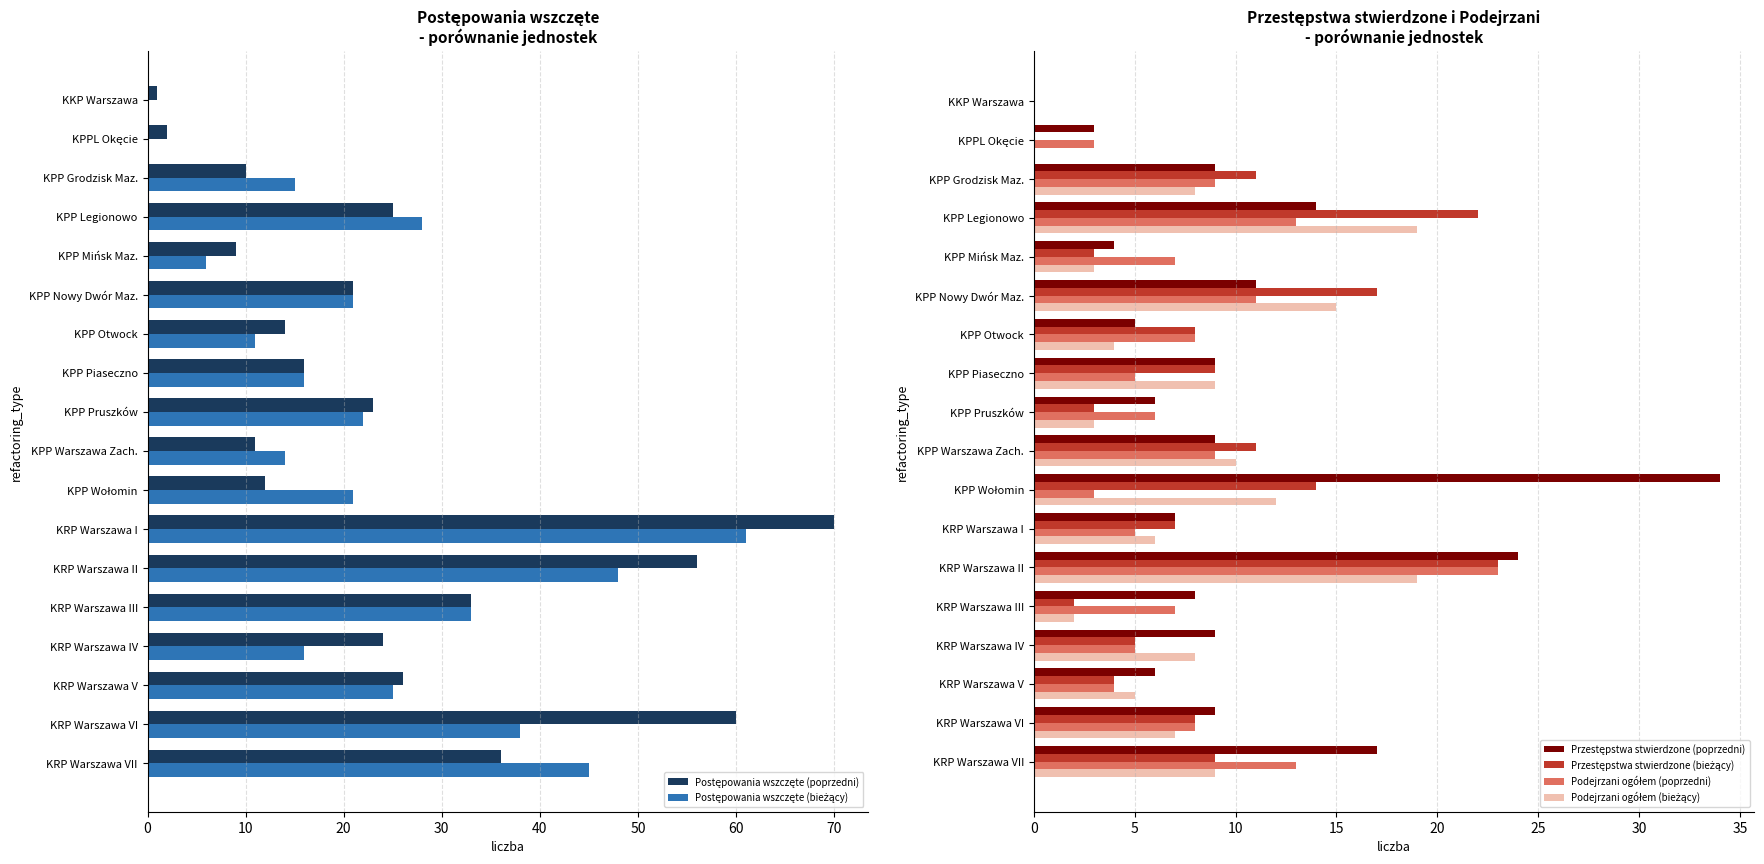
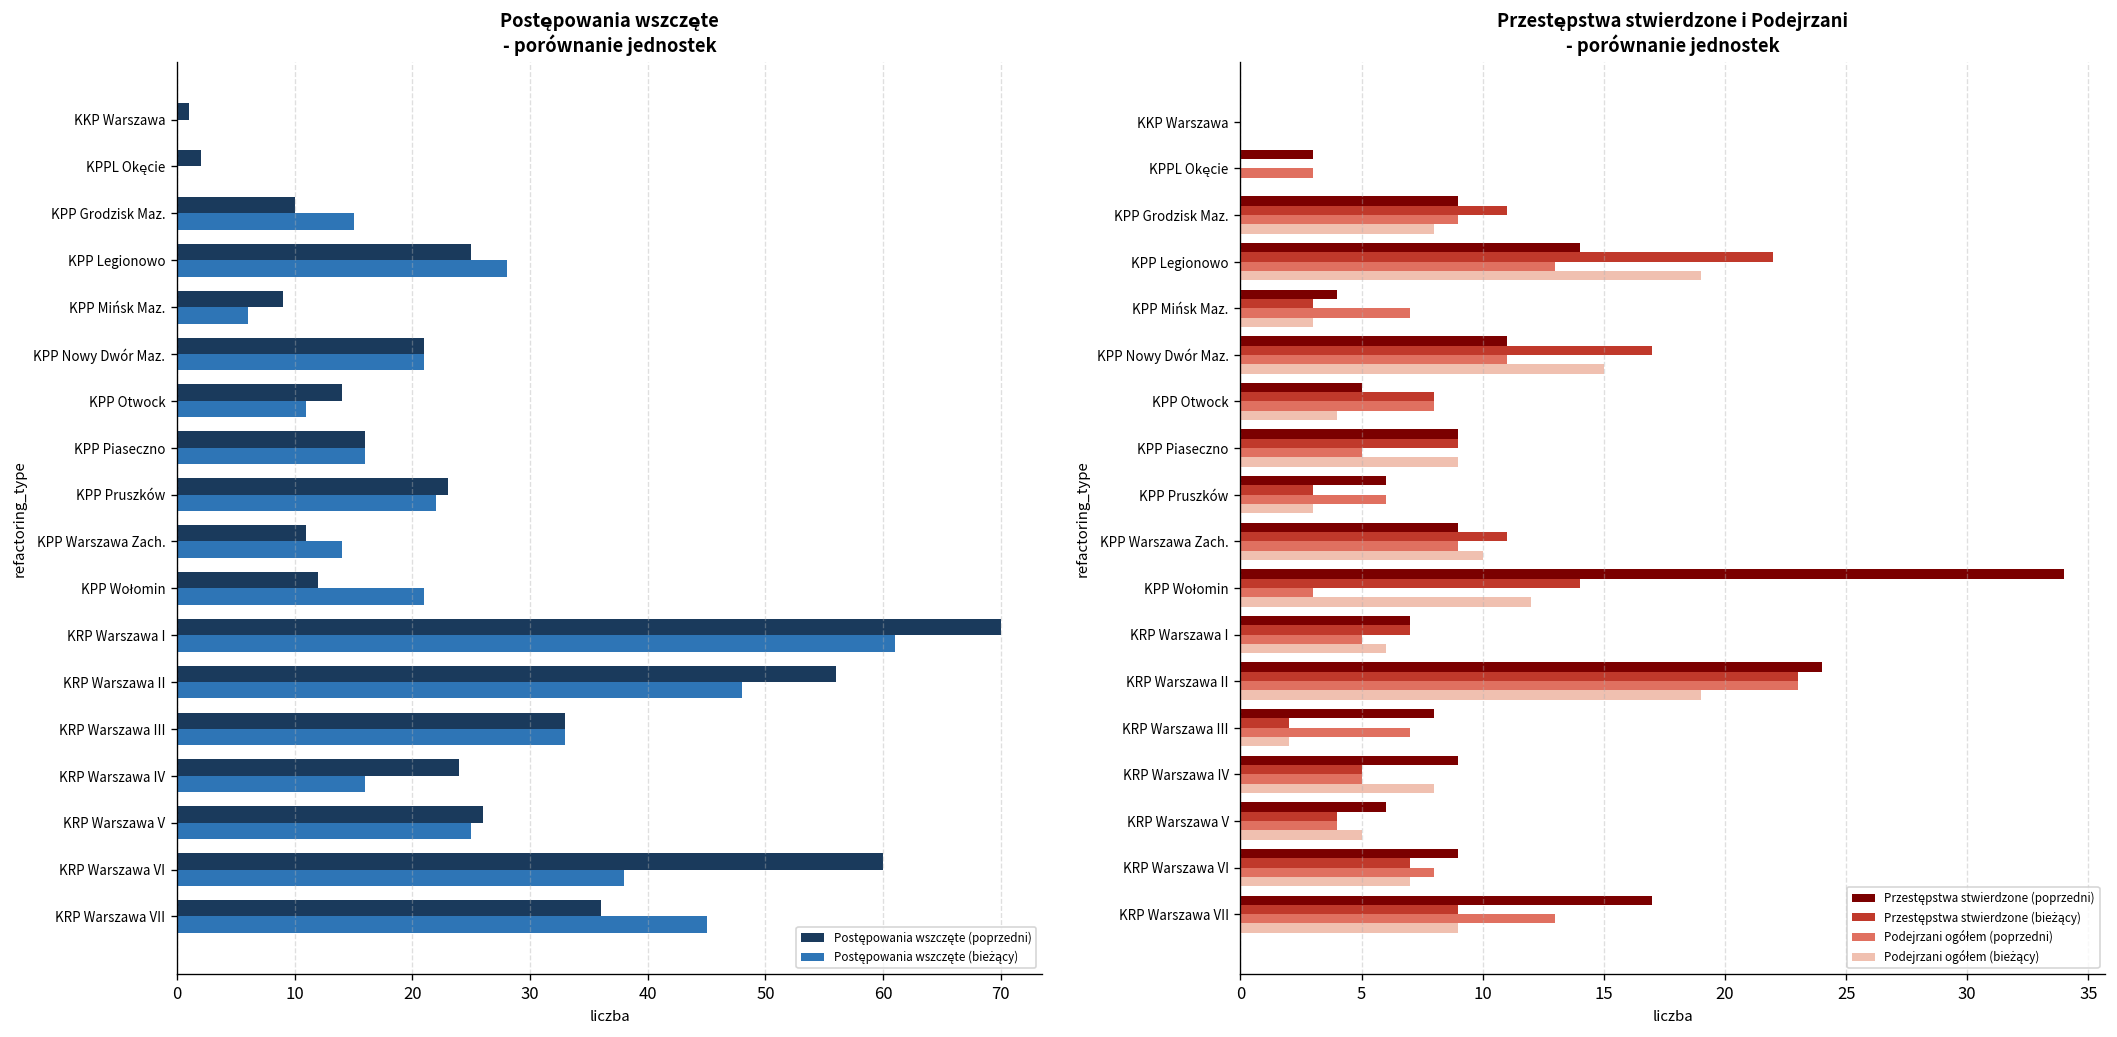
Przestępstwa stwierdzone i Podejrzani - porównanie jednostek, Przestępstwa stwierdzone (bieżący), KRP Warszawa VI: 8 -> 7
